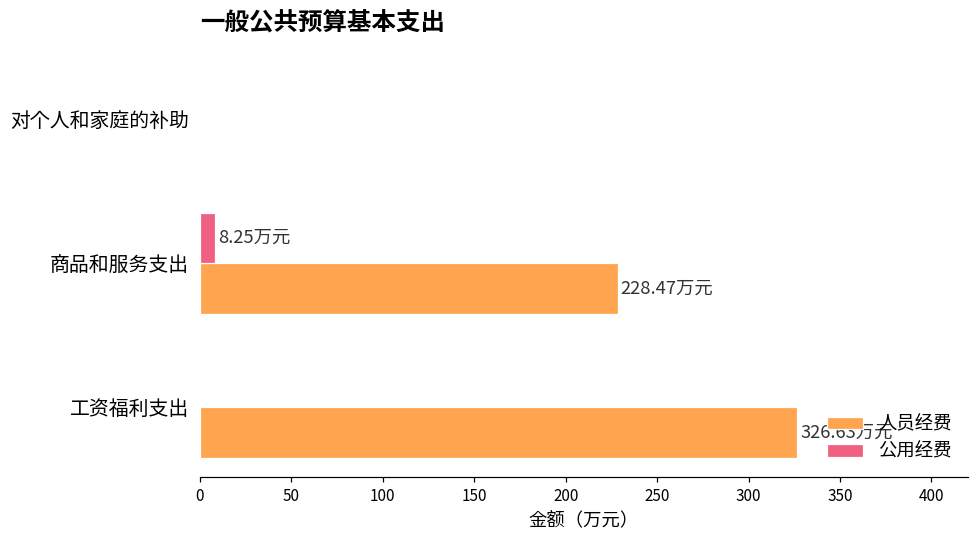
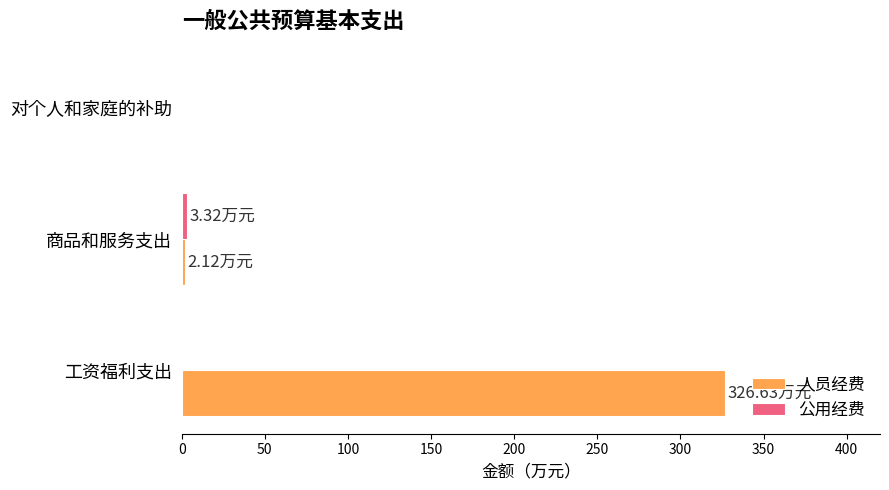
公用经费, 商品和服务支出: 8.25 -> 3.32
人员经费, 商品和服务支出: 228.47 -> 2.12
